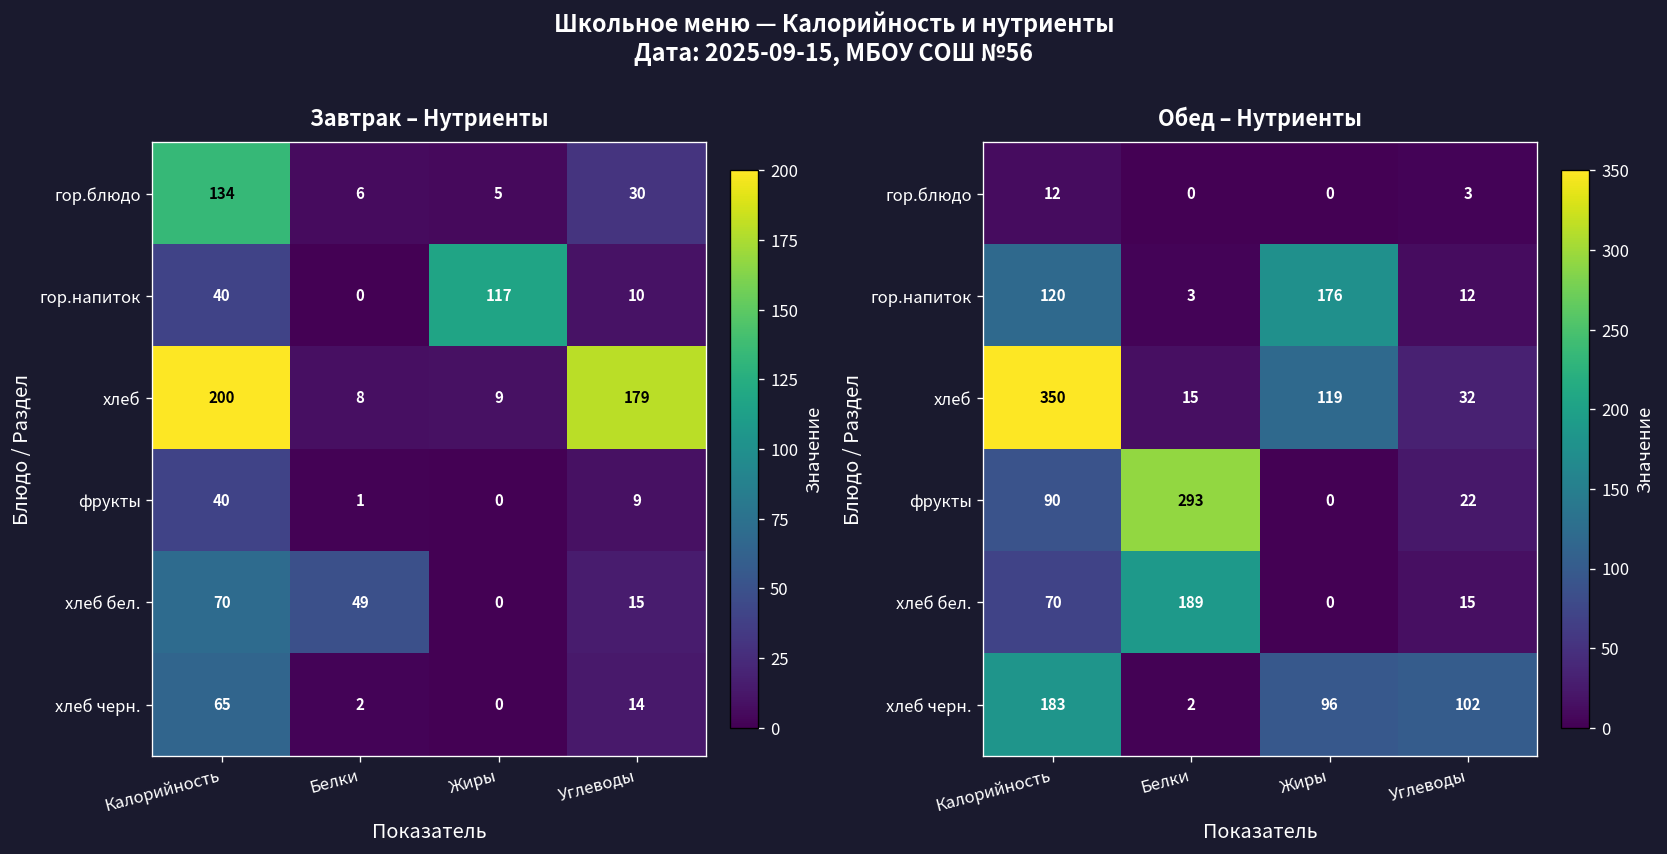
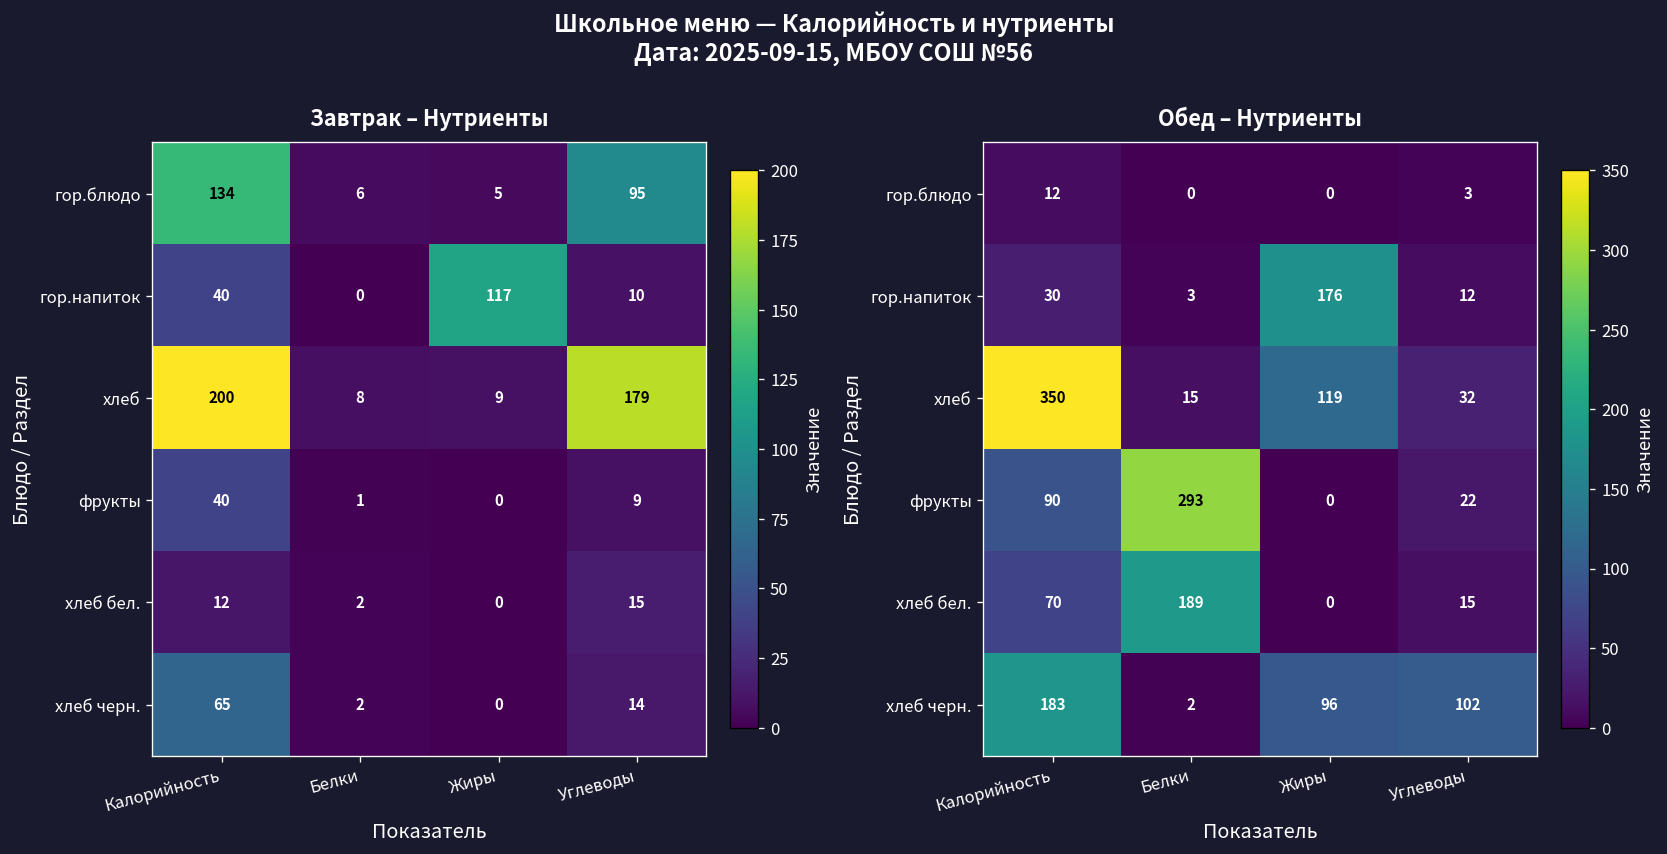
Завтрак – Нутриенты, гор.блюдо, Углеводы: 30 -> 95
Завтрак – Нутриенты, хлеб бел., Калорийность: 70 -> 12
Завтрак – Нутриенты, хлеб бел., Белки: 49 -> 2
Обед – Нутриенты, гор.напиток, Калорийность: 120 -> 30
